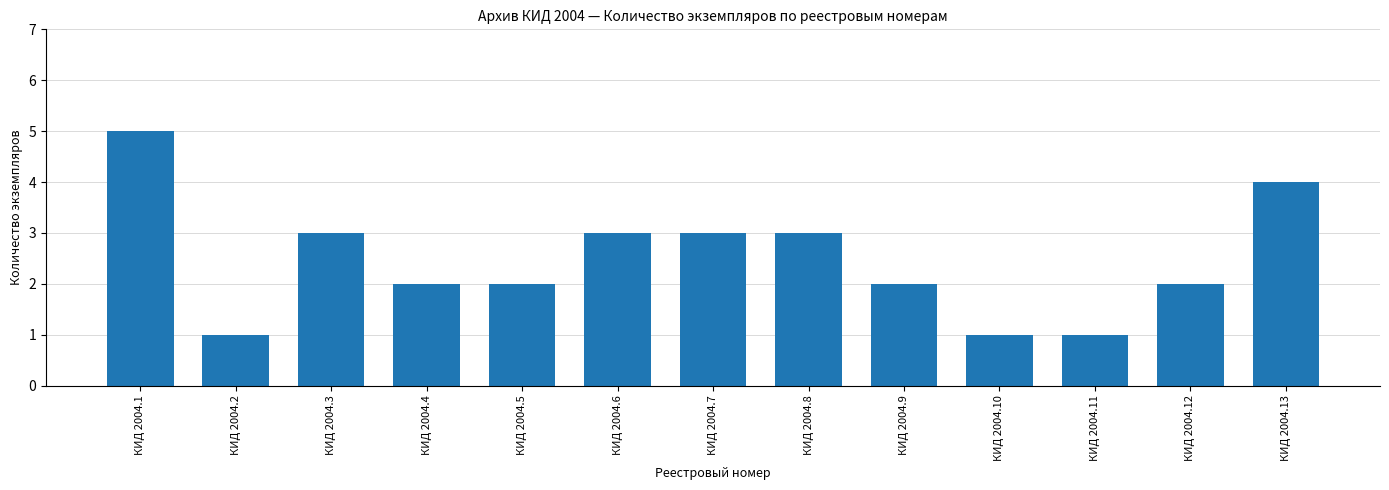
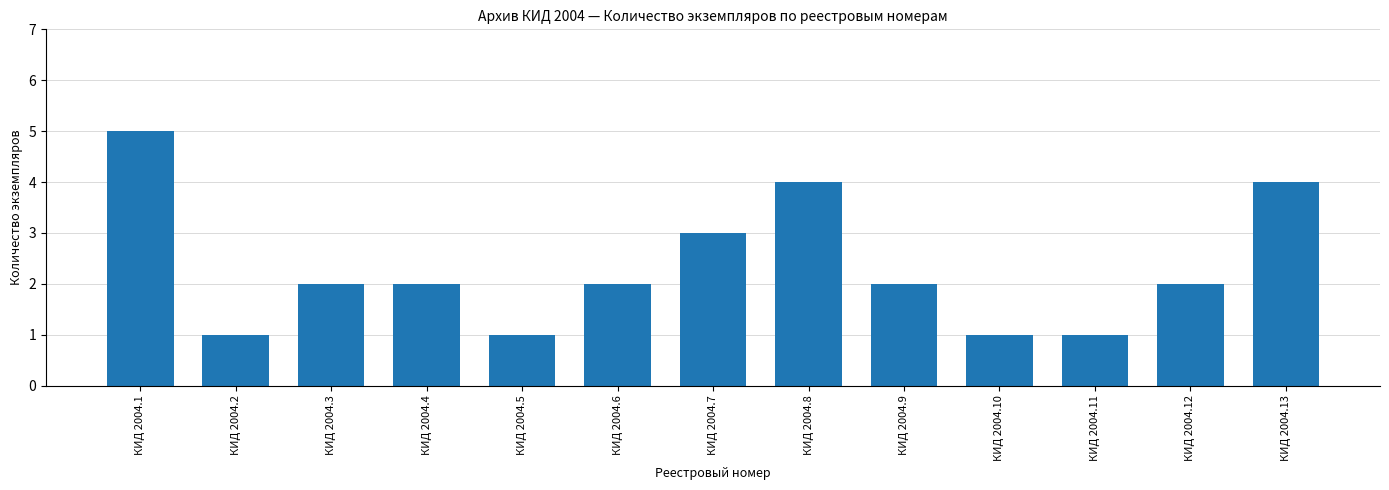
КИД 2004.3: 3 -> 2
КИД 2004.5: 2 -> 1
КИД 2004.6: 3 -> 2
КИД 2004.8: 3 -> 4
